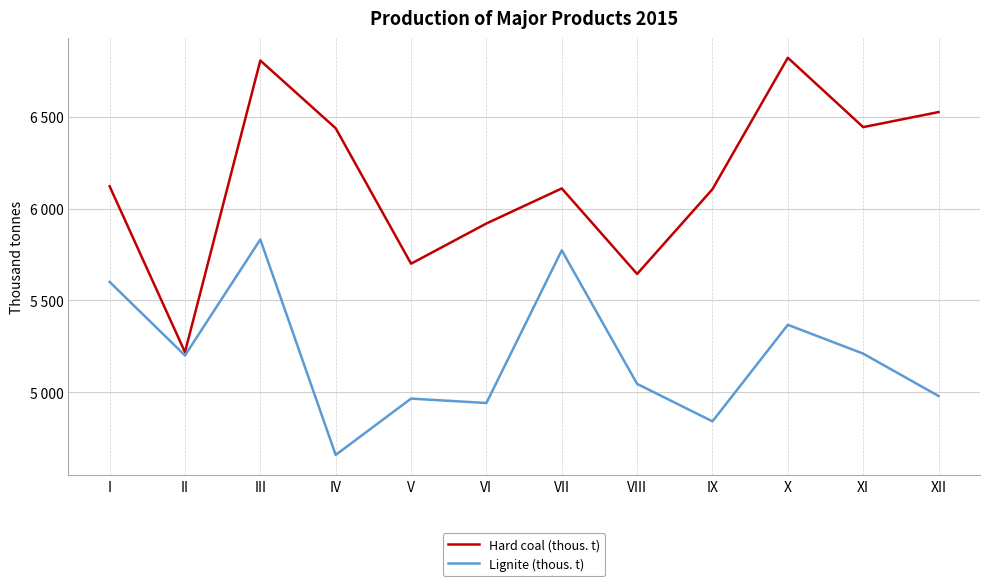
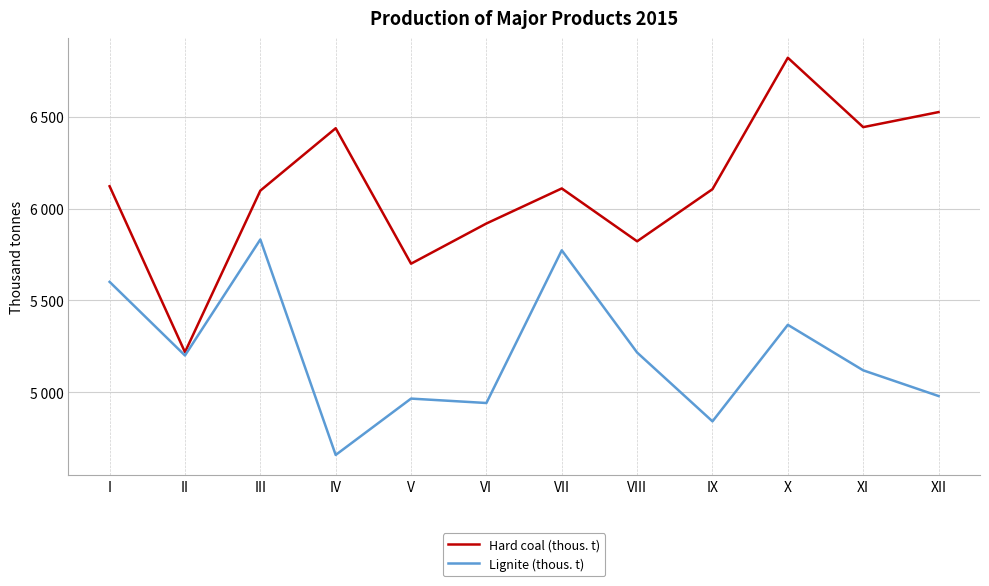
Hard coal (thous. t), III: 6810 -> 6100
Hard coal (thous. t), VIII: 5640 -> 5820
Lignite (thous. t), VIII: 5050 -> 5220
Lignite (thous. t), XI: 5210 -> 5120
